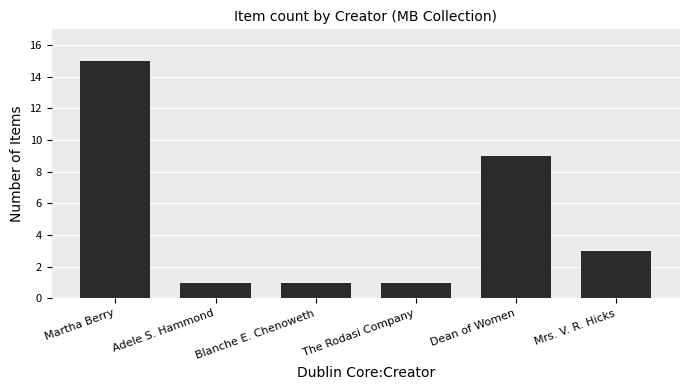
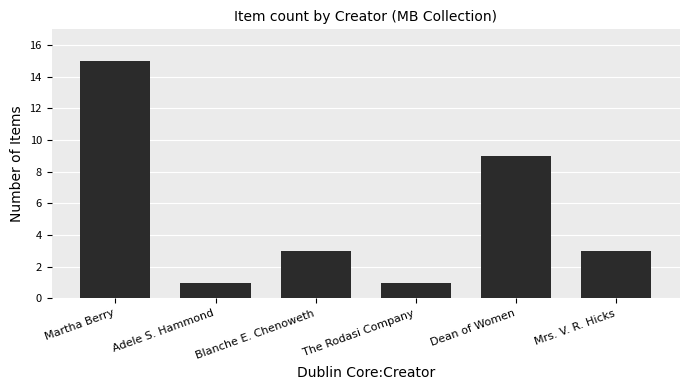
Blanche E. Chenoweth: 1 -> 3
